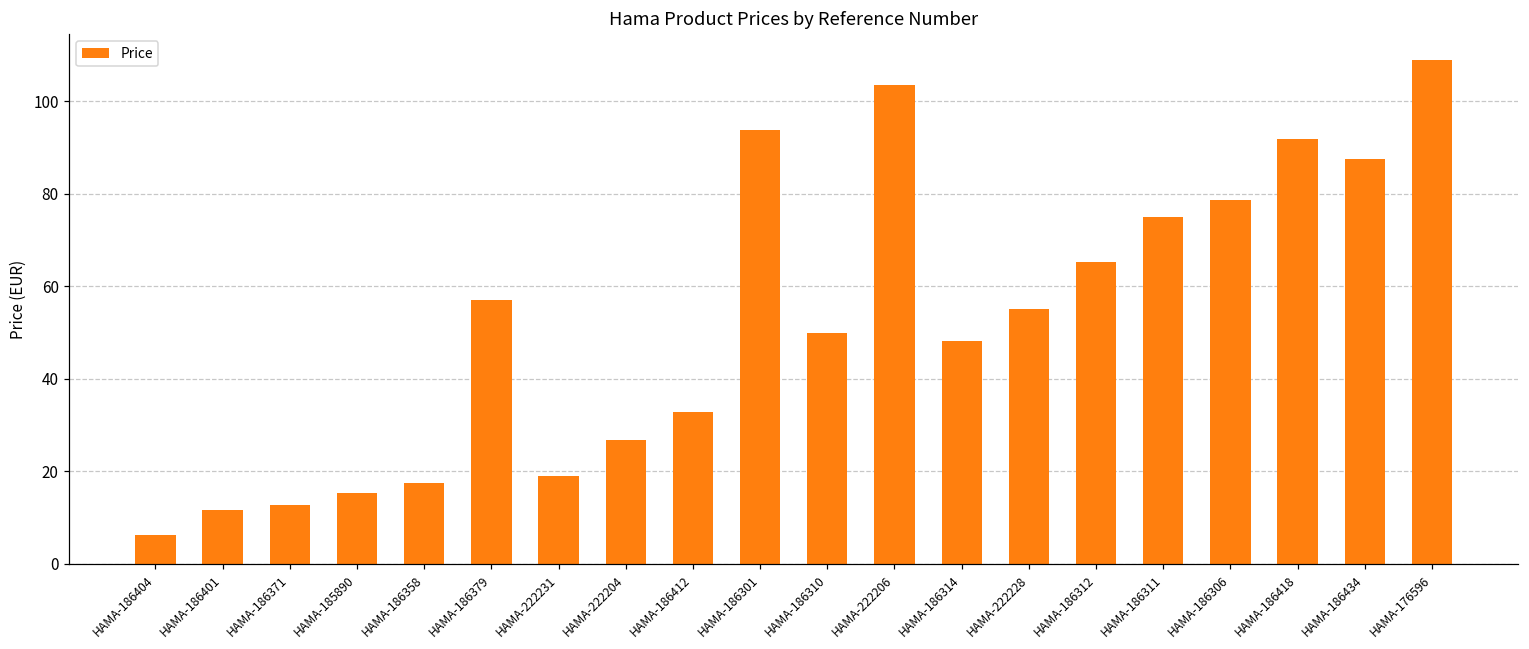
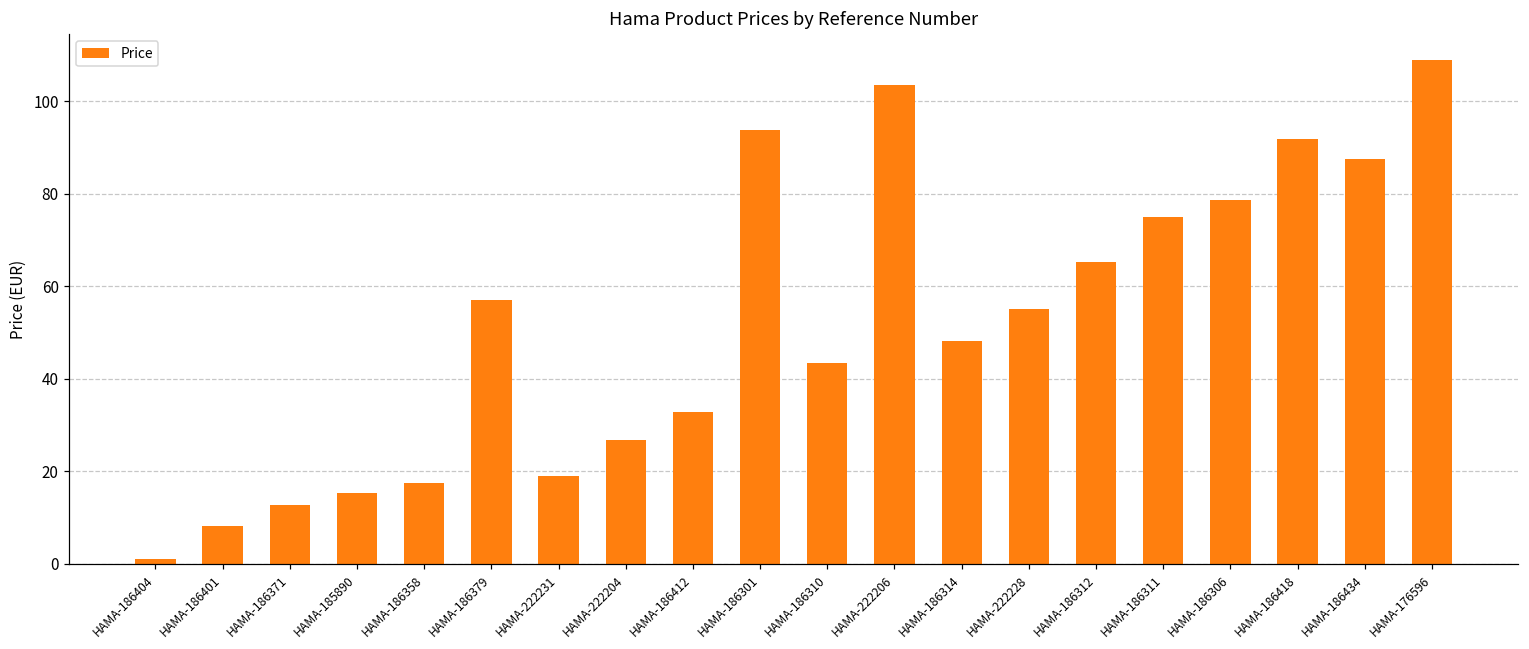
HAMA-186404: 6 -> 1
HAMA-186401: 12 -> 8
HAMA-186310: 50 -> 43
